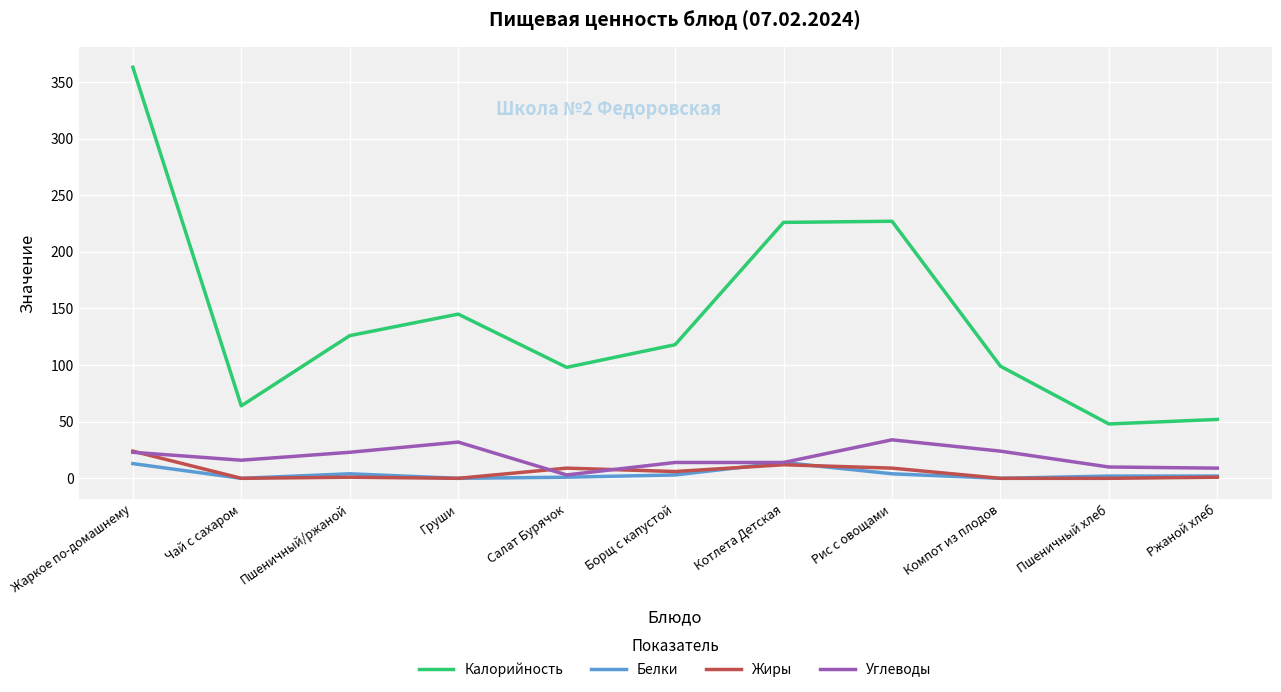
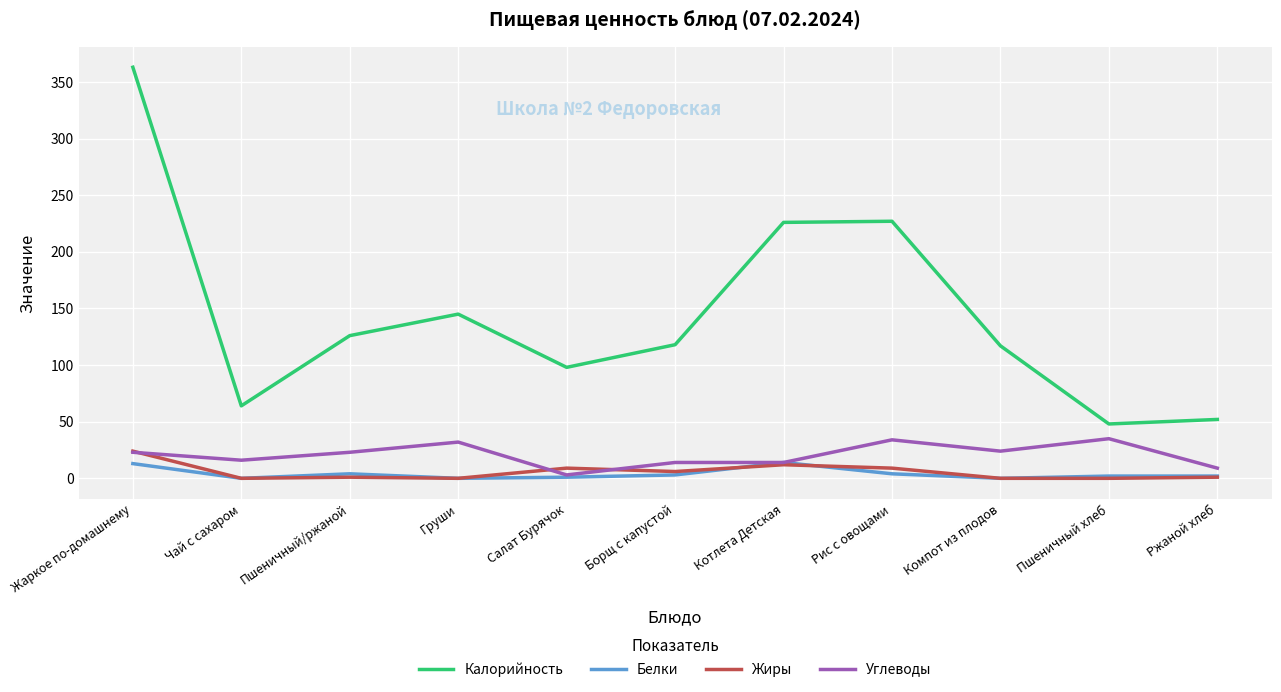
Калорийность, Компот из плодов: 99 -> 117
Углеводы, Пшеничный хлеб: 10 -> 35
